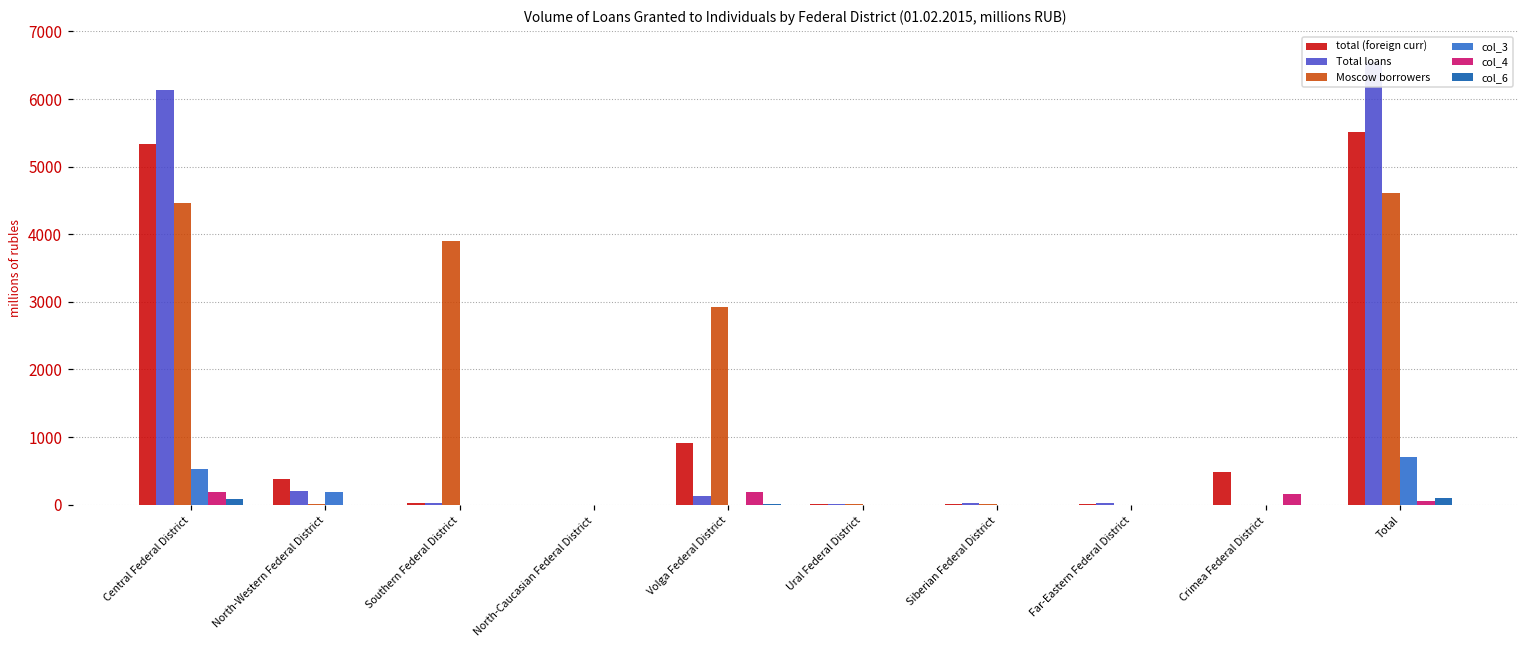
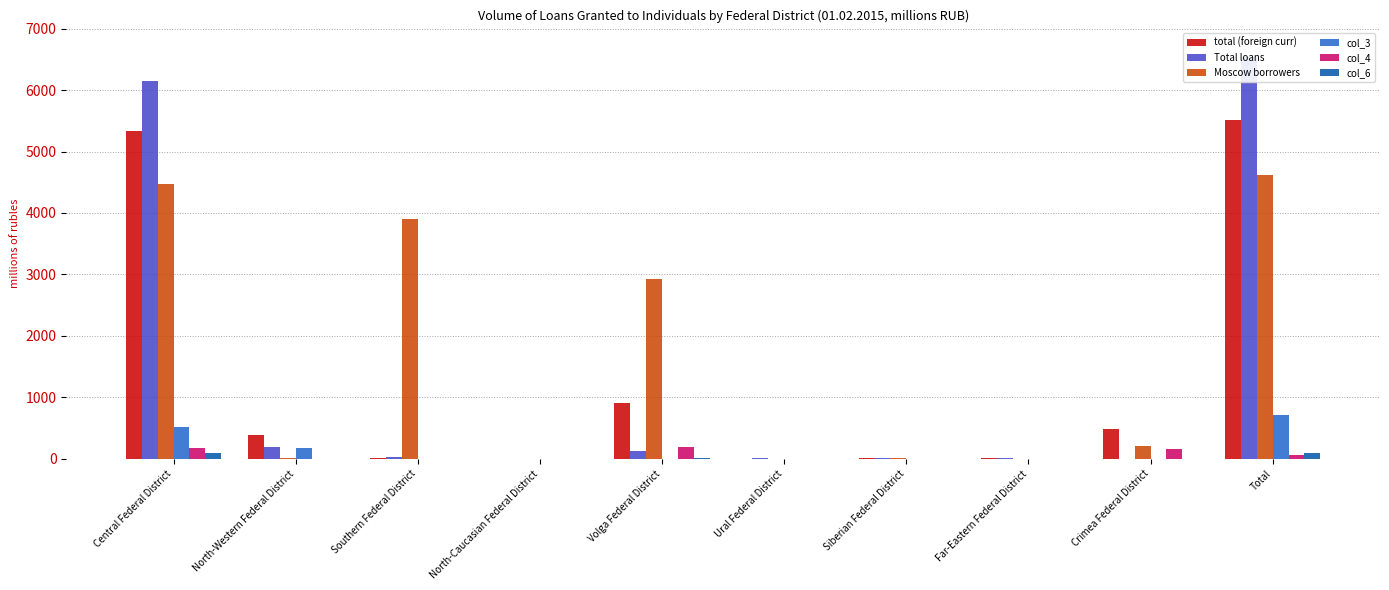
Moscow borrowers, Crimea Federal District: 0 -> 200
